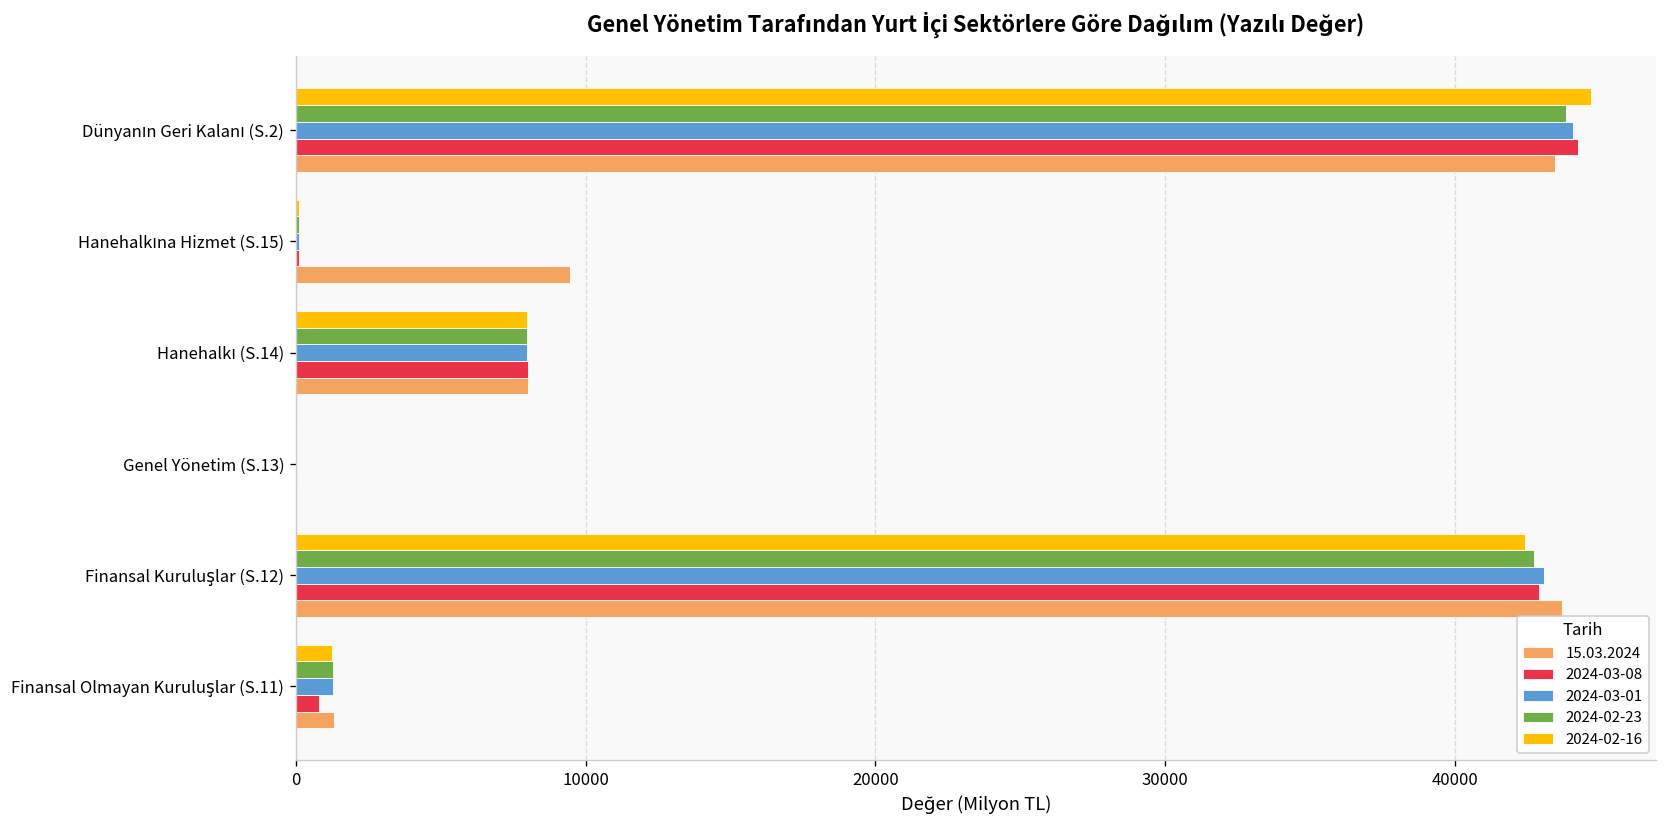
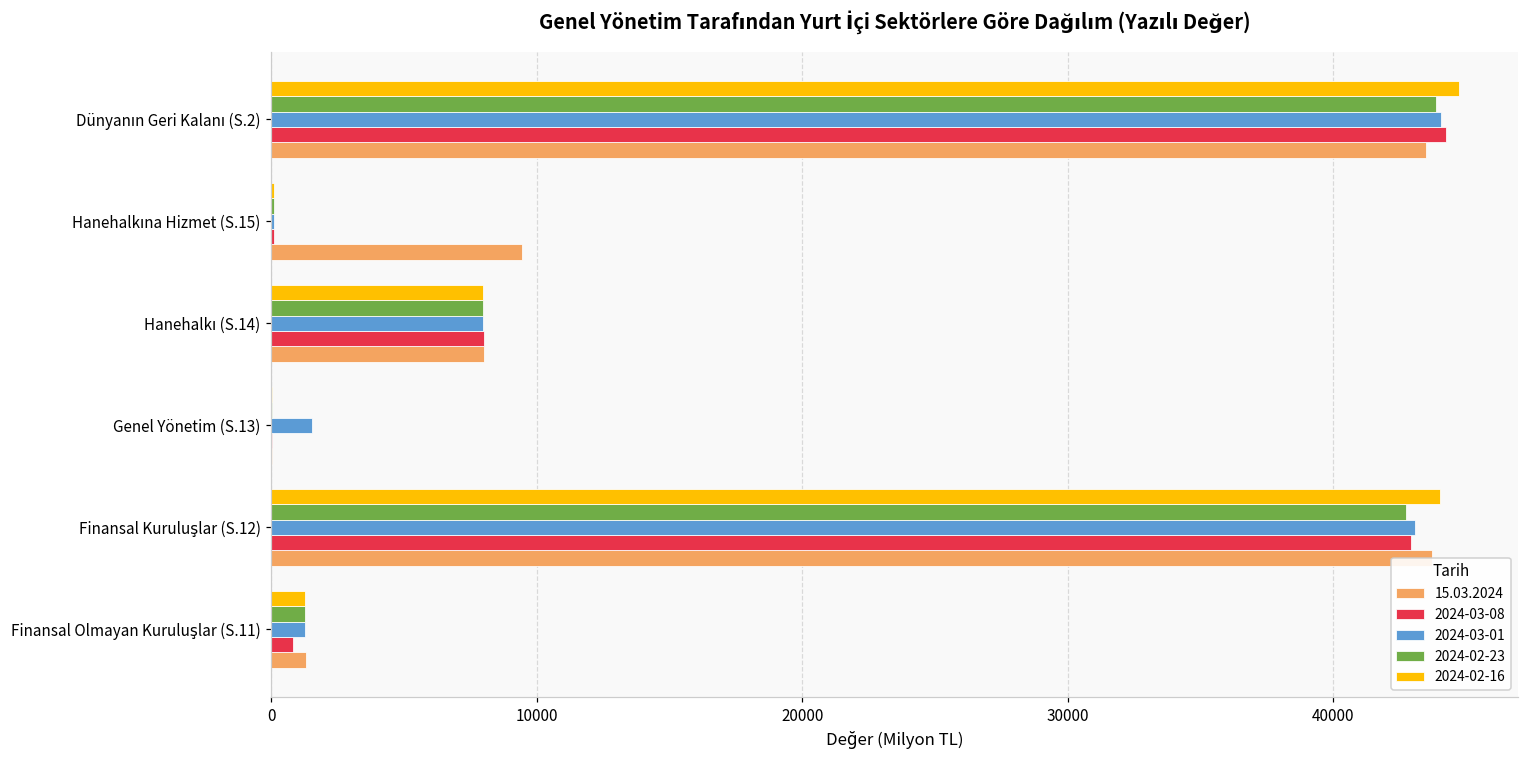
2024-03-01, Genel Yönetim (S.13): 0 -> 1500
2024-02-16, Finansal Kuruluşlar (S.12): 42400 -> 44000
